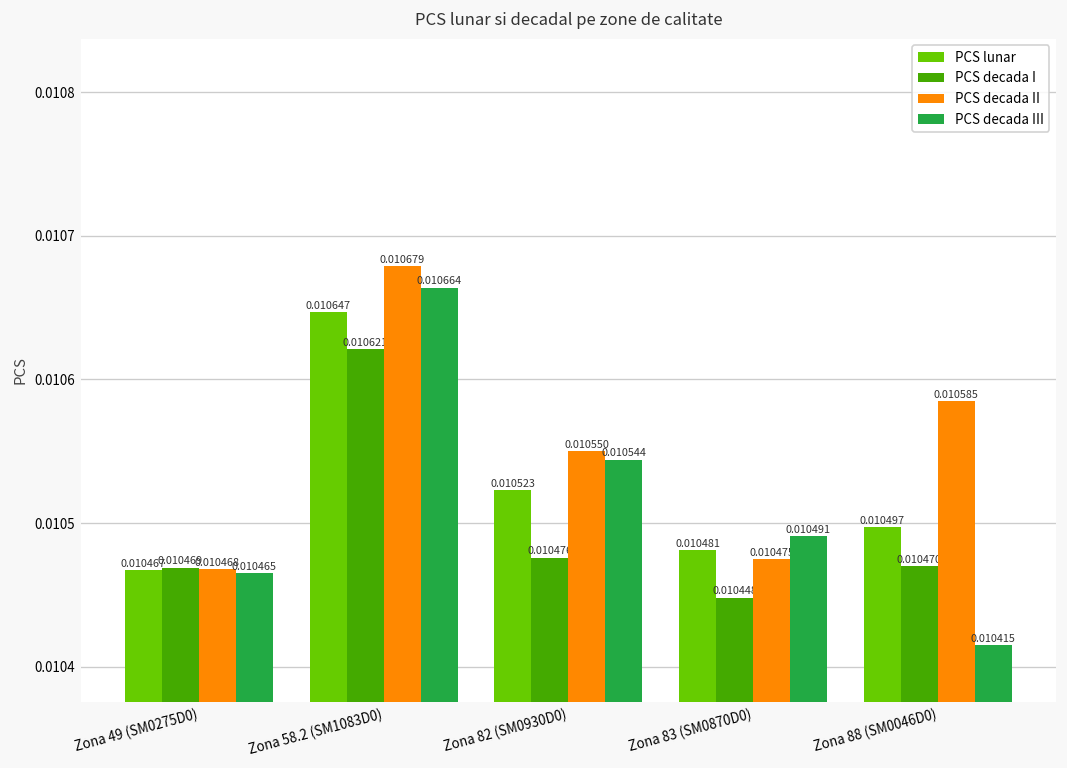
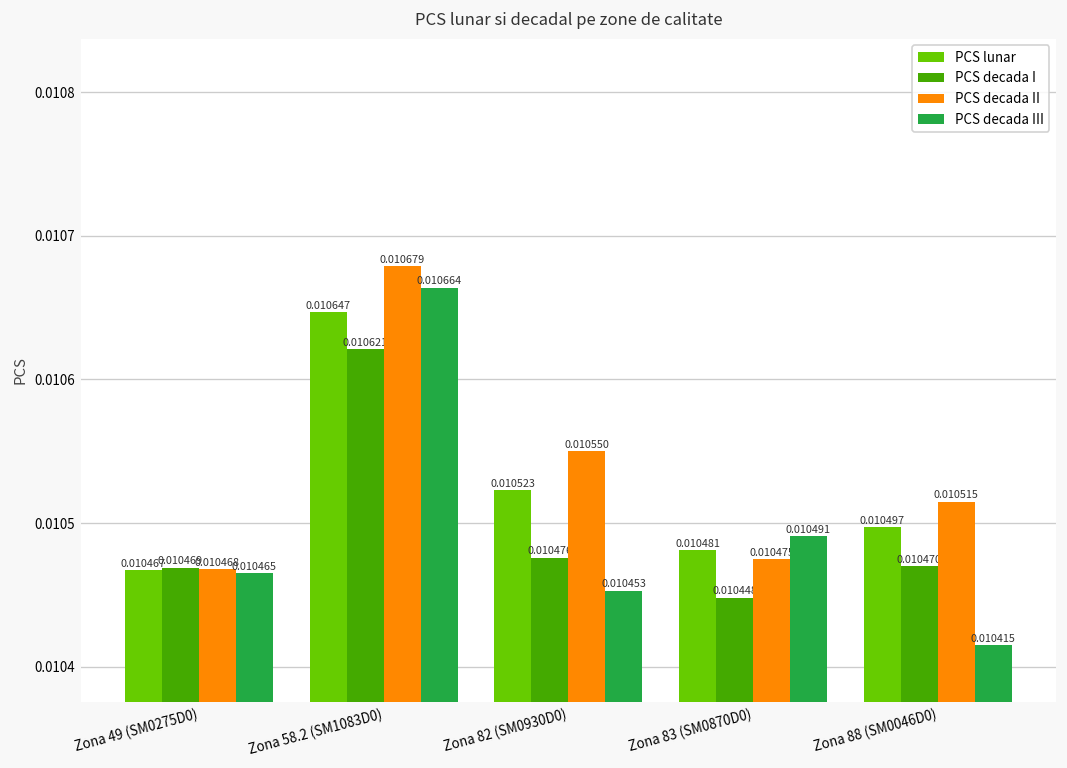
PCS decada III, Zona 82 (SM0930D0): 0.010544 -> 0.010453
PCS decada II, Zona 88 (SM0046D0): 0.010585 -> 0.010515
